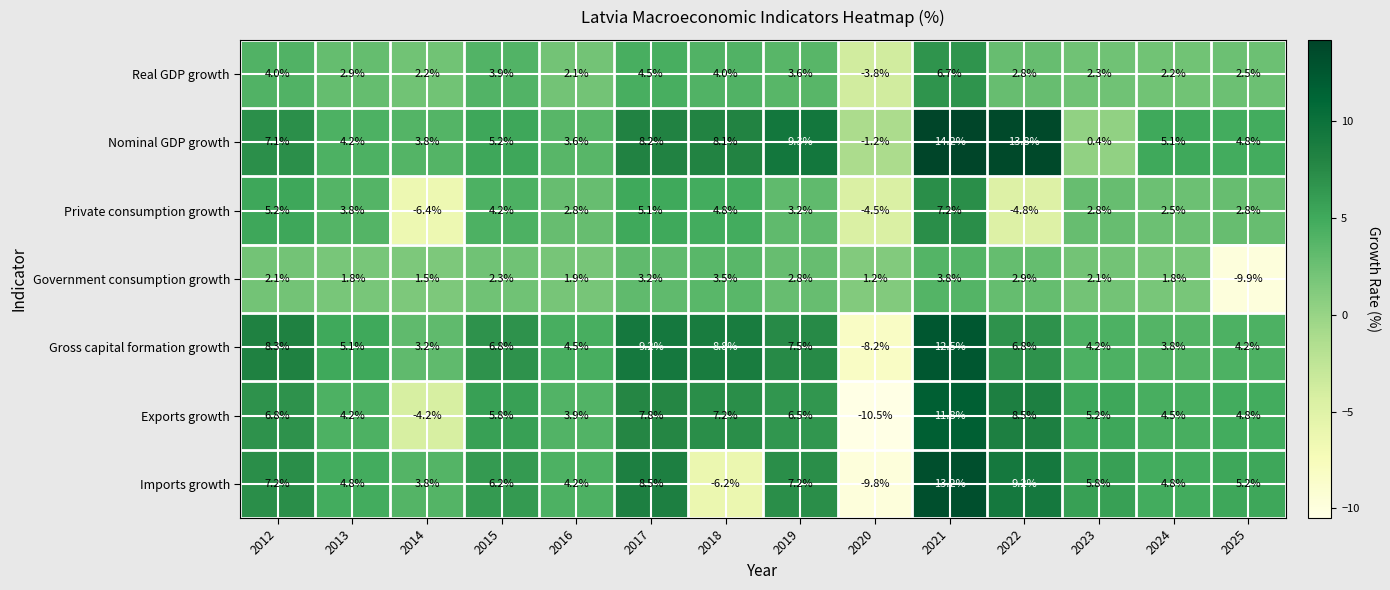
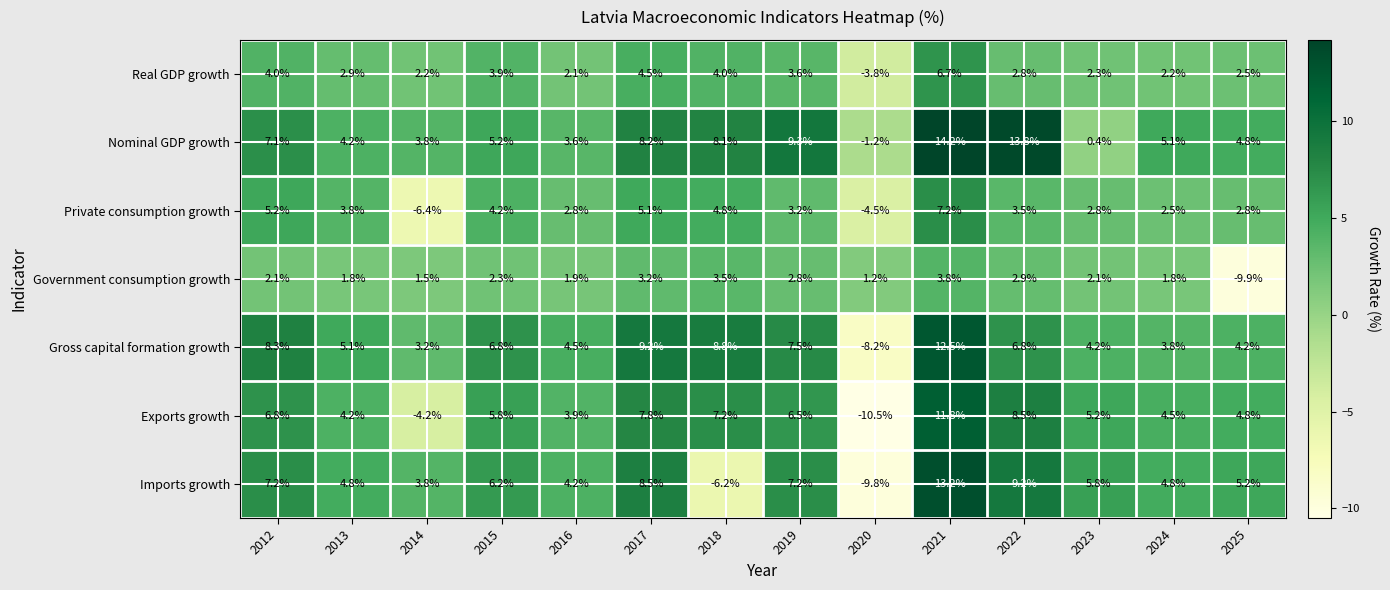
Private consumption growth, 2022: -4.8% -> 3.5%
